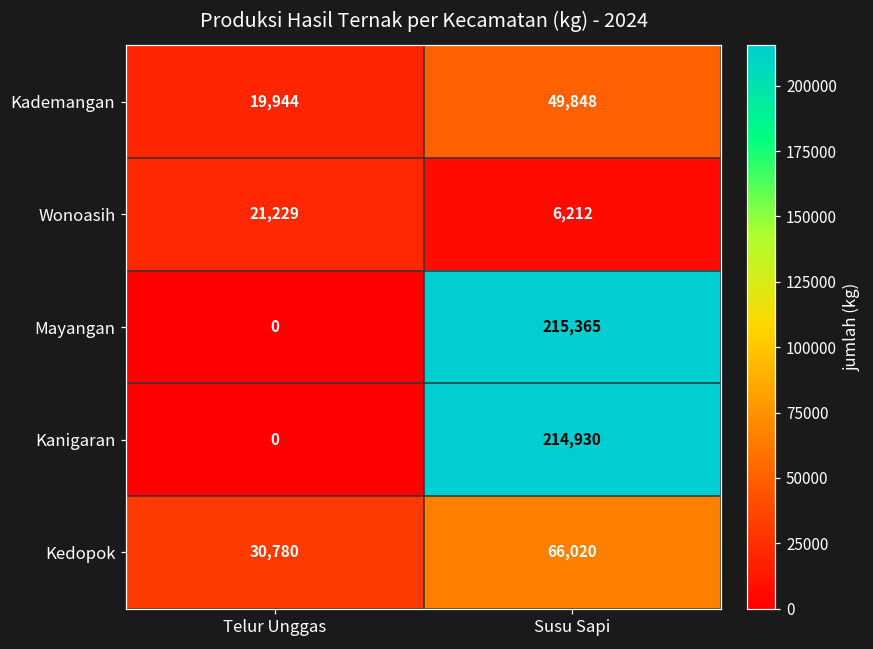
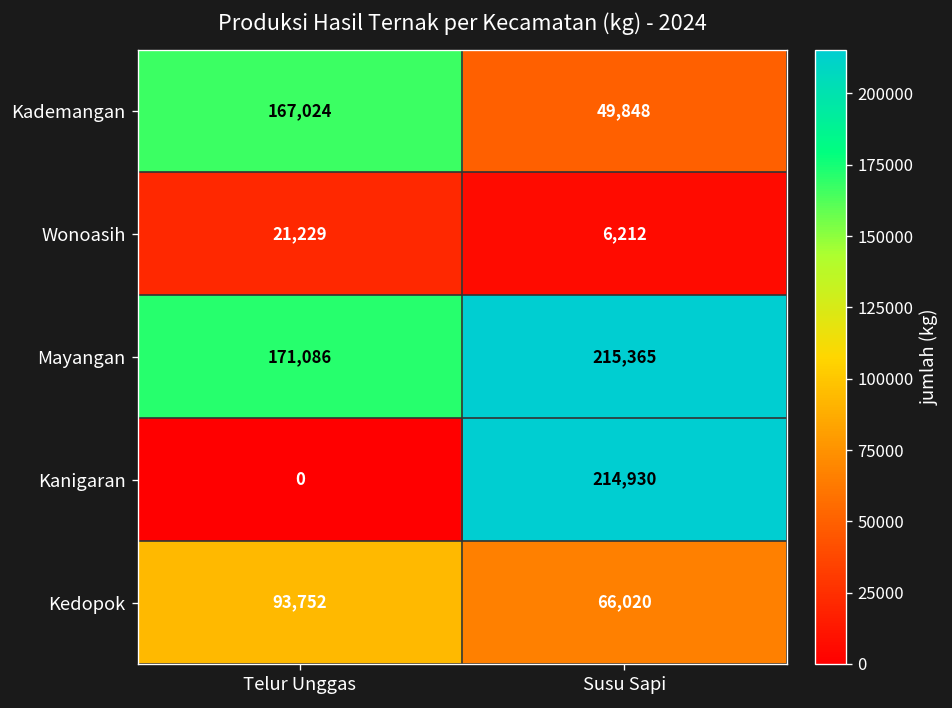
Kademangan, Telur Unggas: 19,944 -> 167,024
Mayangan, Telur Unggas: 0 -> 171,086
Kedopok, Telur Unggas: 30,780 -> 93,752
